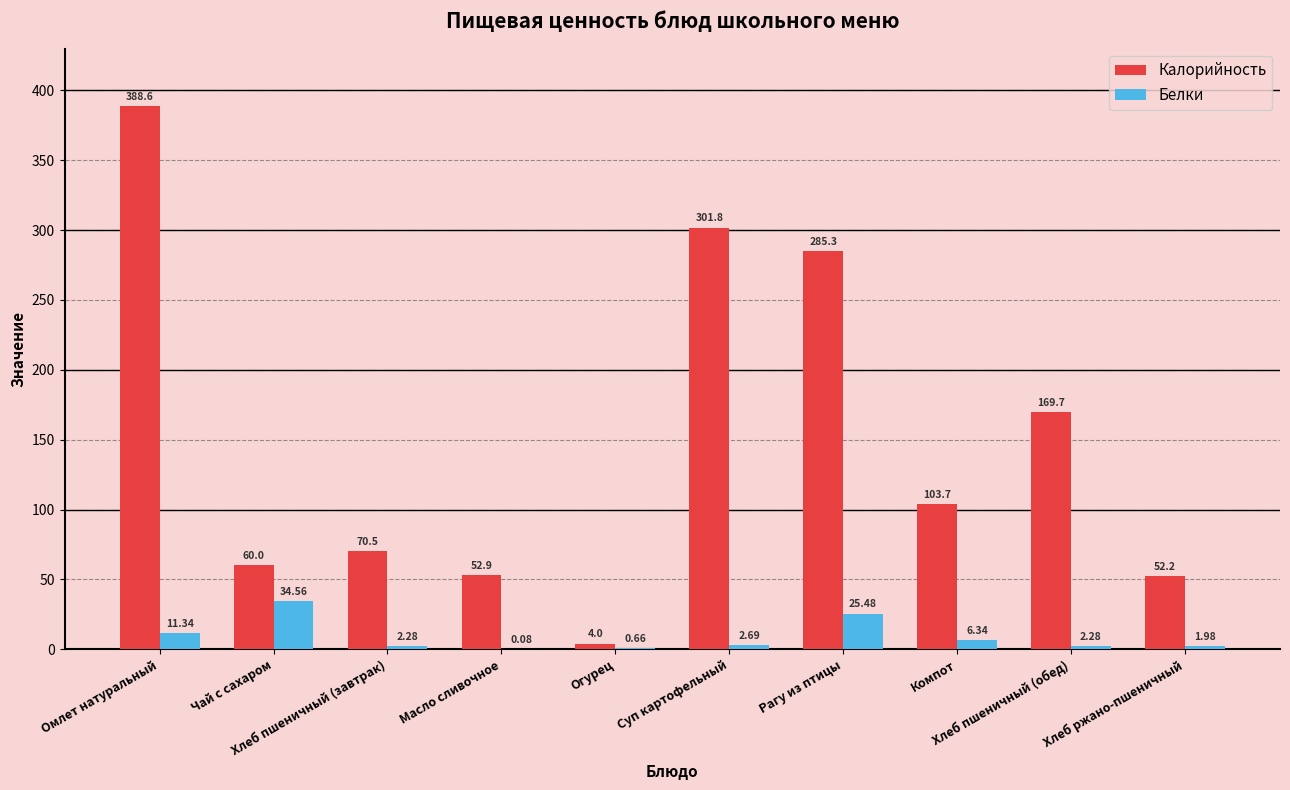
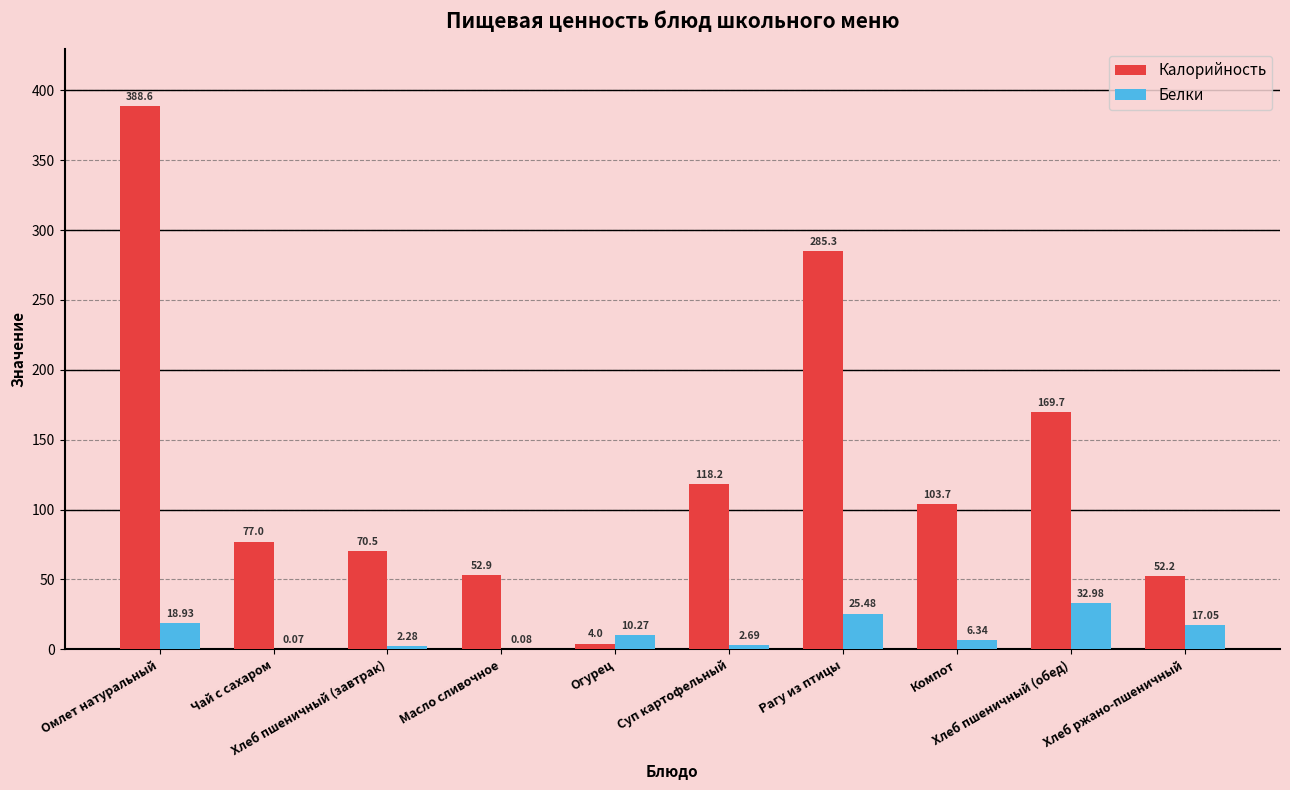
Белки, Омлет натуральный: 11.34 -> 18.93
Калорийность, Чай с сахаром: 60.0 -> 77.0
Белки, Чай с сахаром: 34.56 -> 0.07
Белки, Огурец: 0.66 -> 10.27
Калорийность, Суп картофельный: 301.8 -> 118.2
Белки, Хлеб пшеничный (обед): 2.28 -> 32.98
Белки, Хлеб ржано-пшеничный: 1.98 -> 17.05
